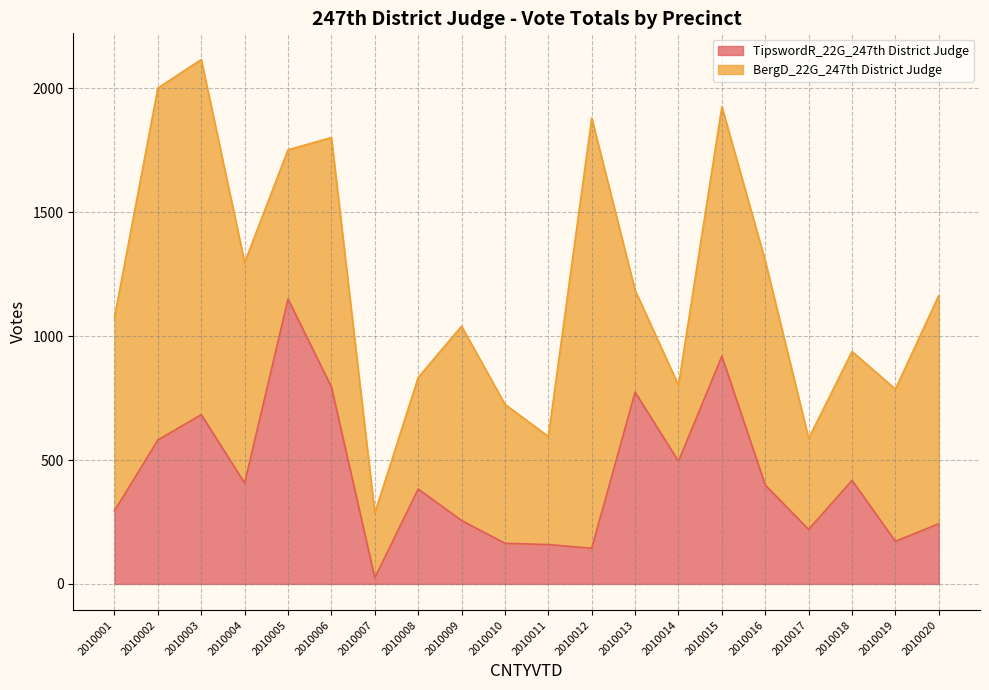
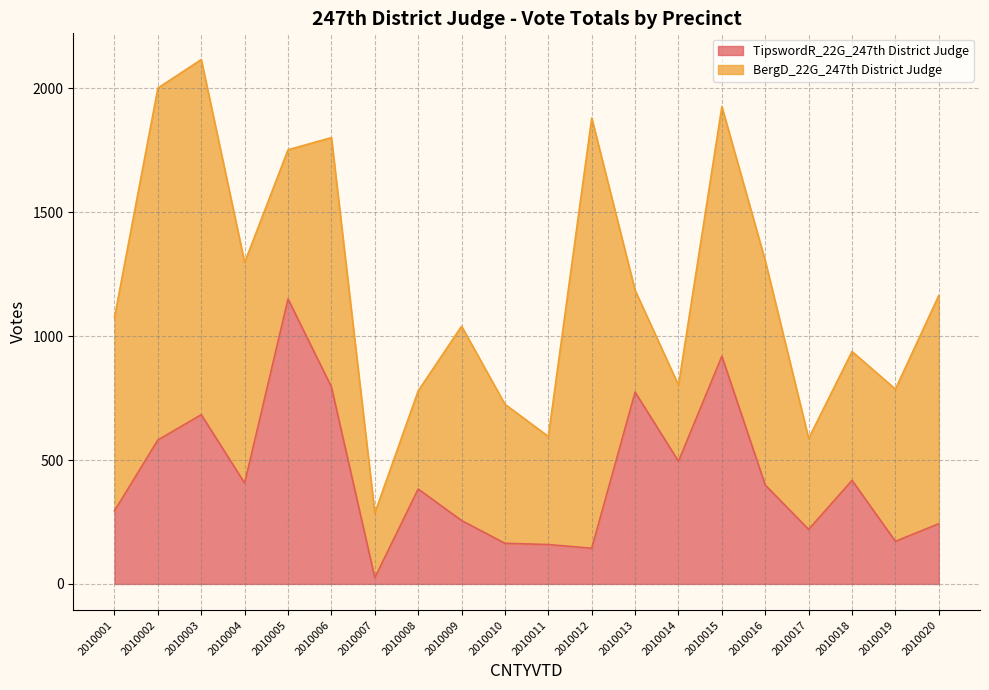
BergD_22G_247th District Judge, 2010008: 450 -> 400
